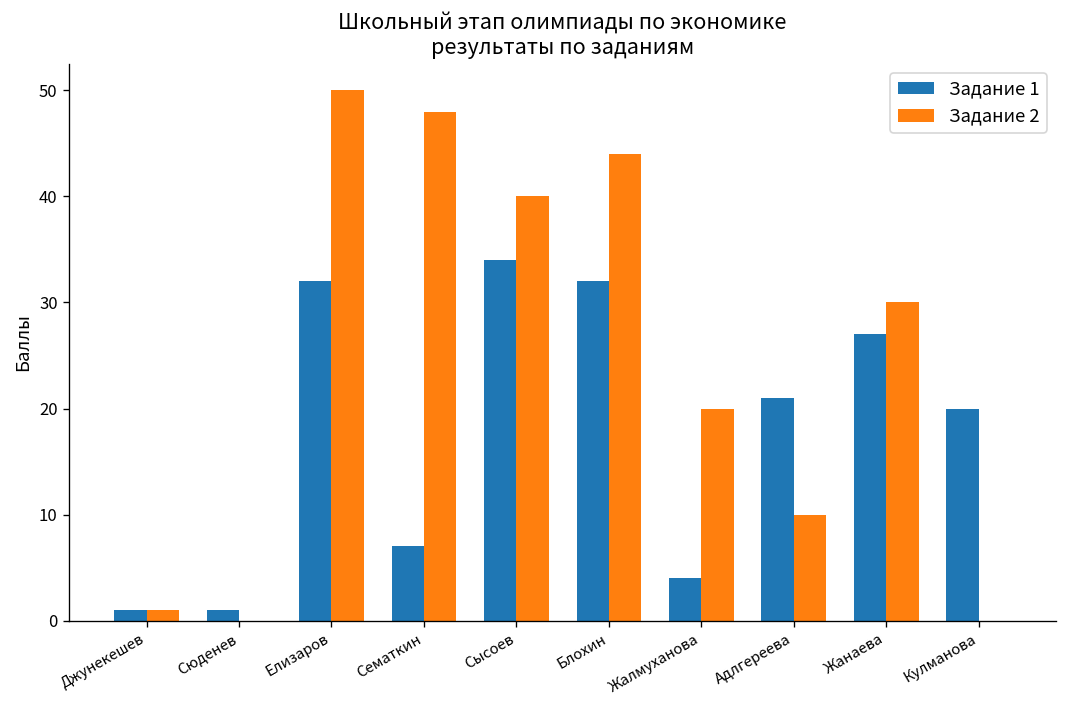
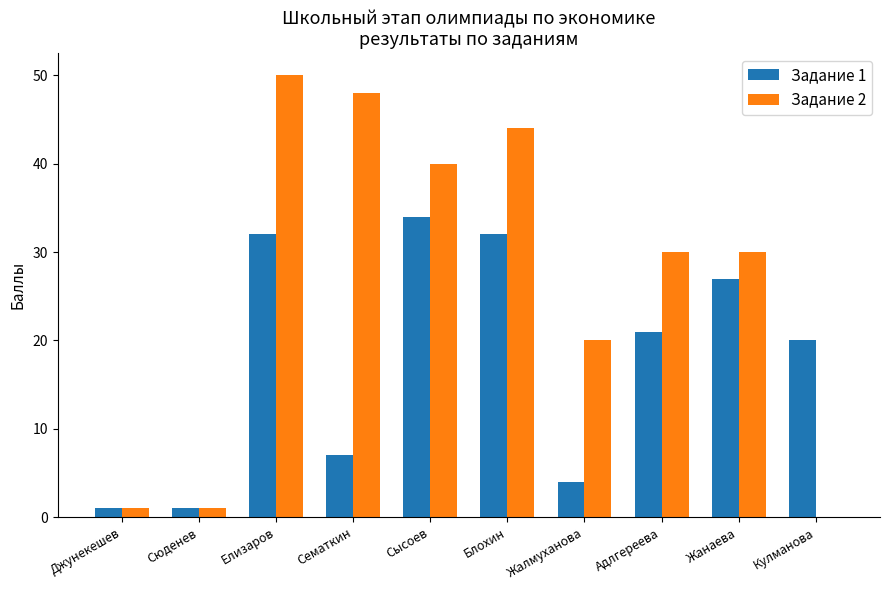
Задание 2, Сюденев: 0 -> 1
Задание 2, Адлгереева: 10 -> 30
